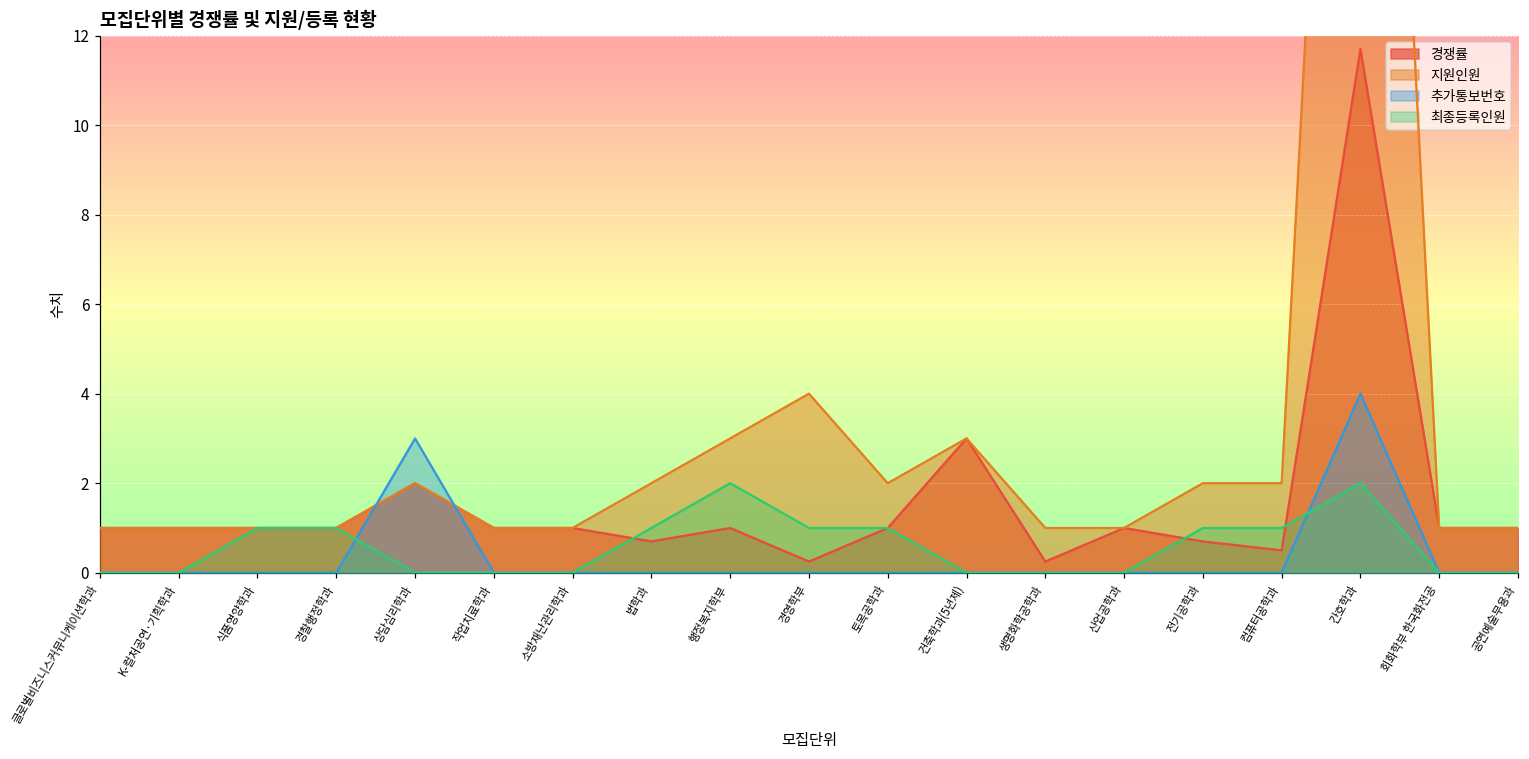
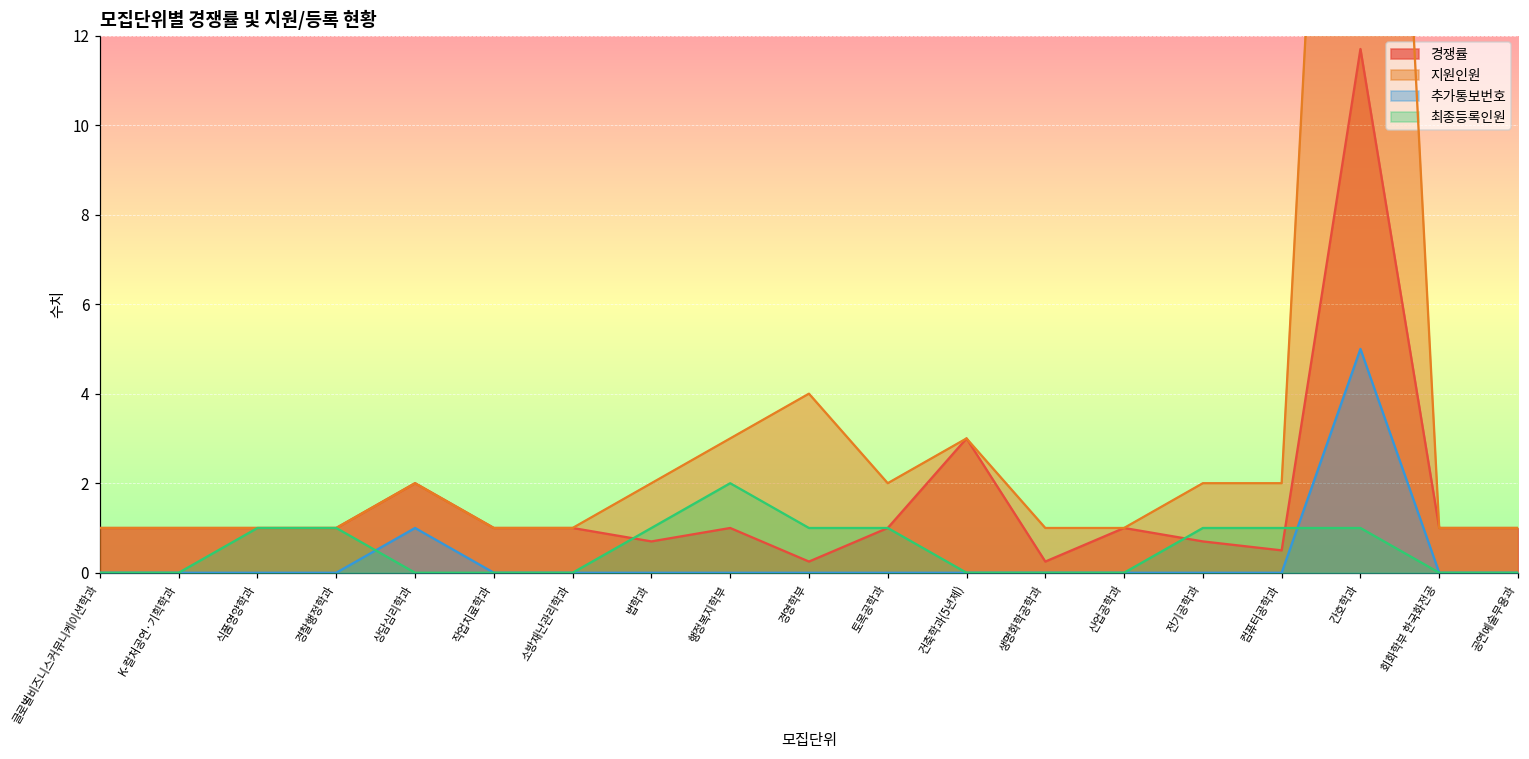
추가통보번호, 상담심리학과: 3 -> 1
추가통보번호, 간호학과: 4 -> 5
최종등록인원, 간호학과: 2 -> 1
